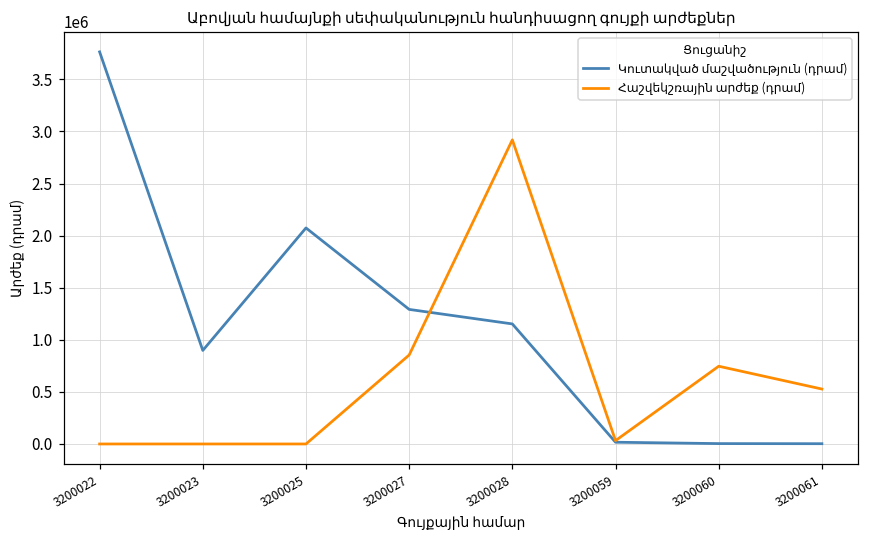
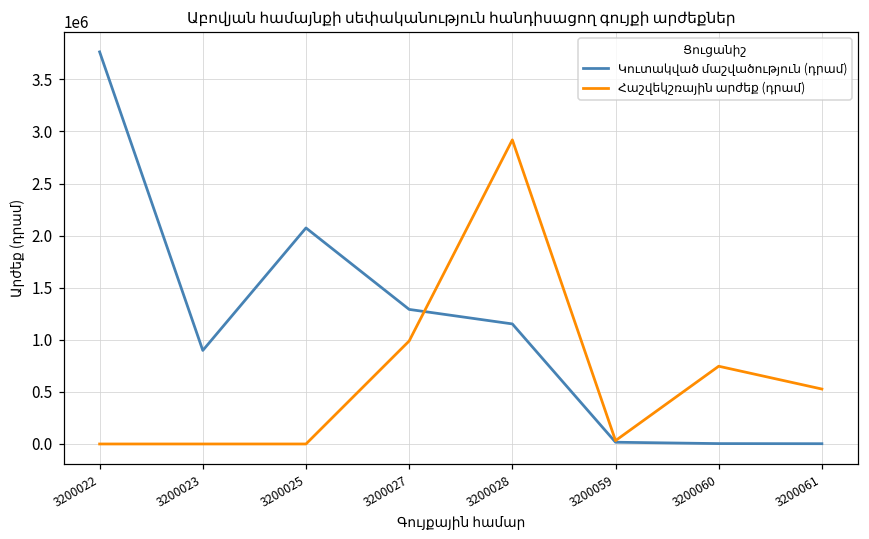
Հաշվեկշռային արժեք (դրամ), 3200027: 900000 -> 1000000
